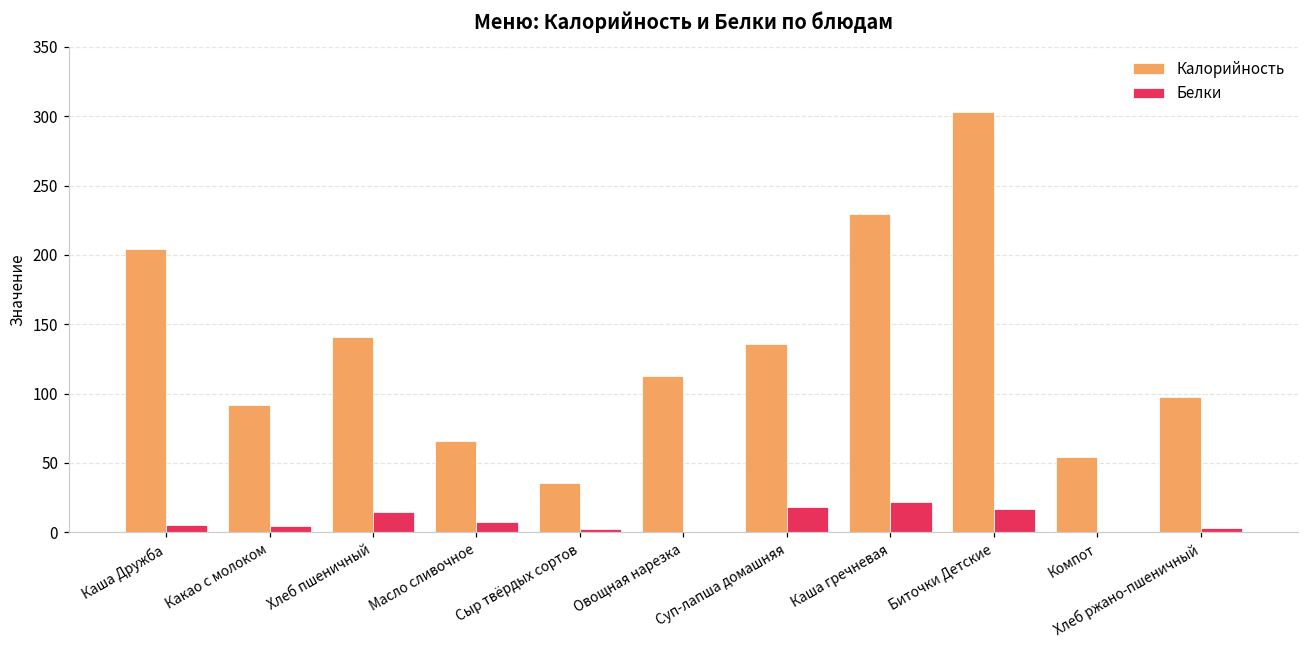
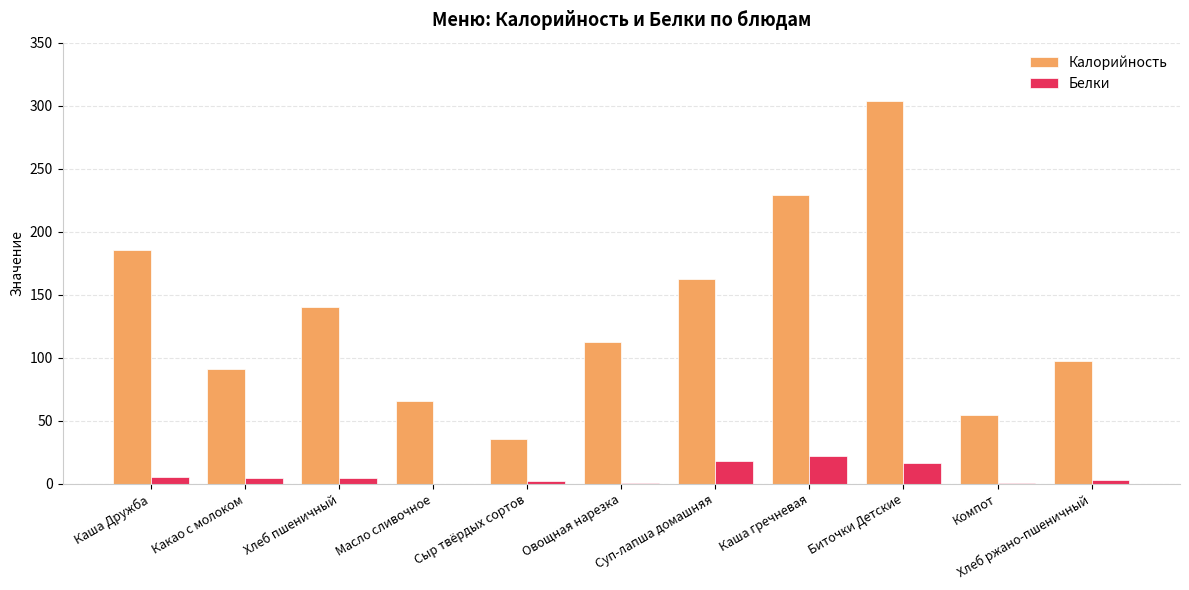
Калорийность, Каша Дружба: 205 -> 186
Белки, Хлеб пшеничный: 14 -> 5
Белки, Масло сливочное: 8 -> 0
Калорийность, Суп-лапша домашняя: 136 -> 163
